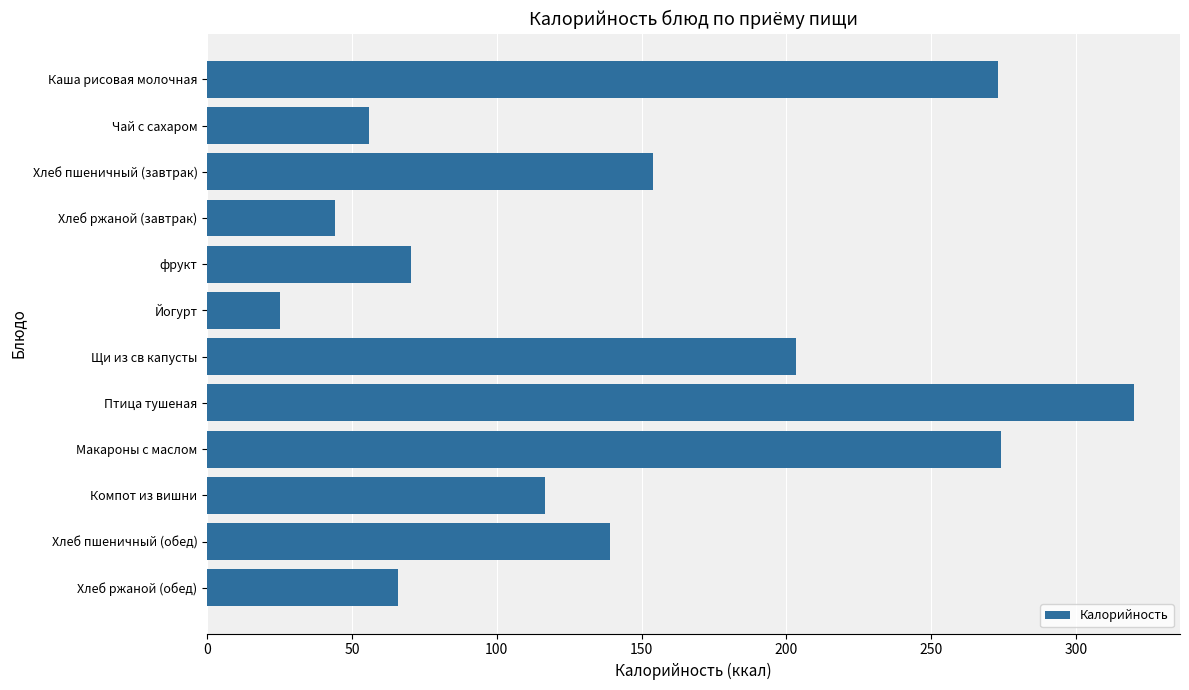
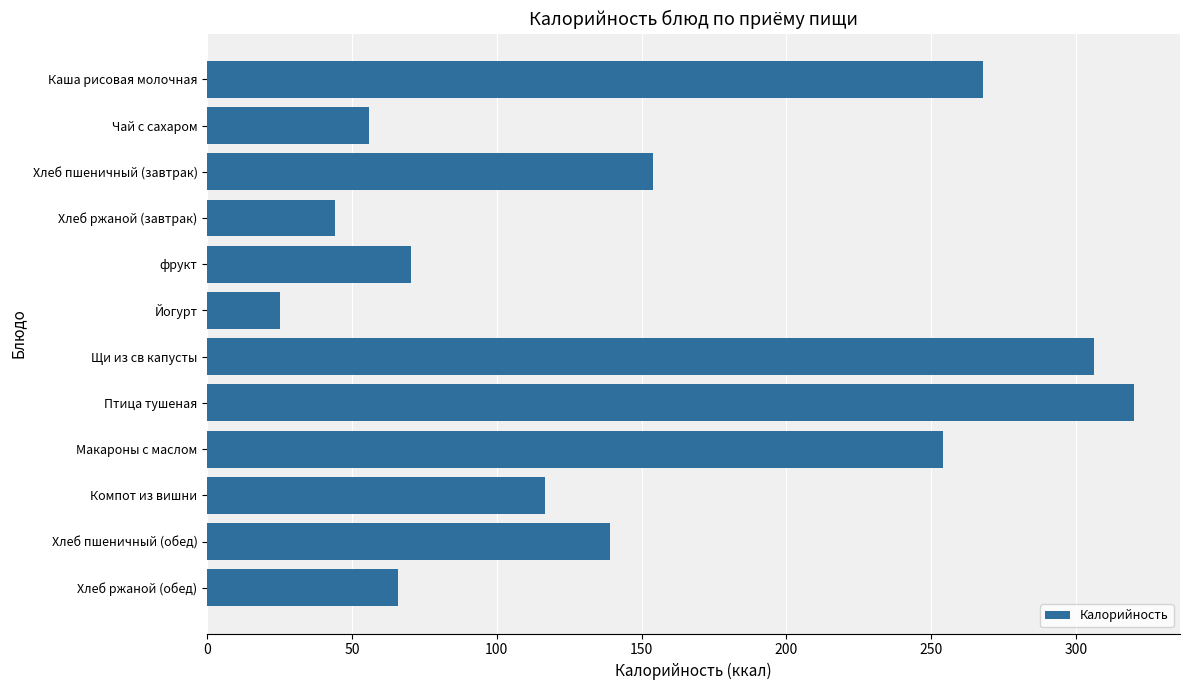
Каша рисовая молочная: 273 -> 268
Щи из св капусты: 203 -> 306
Макароны с маслом: 274 -> 254
